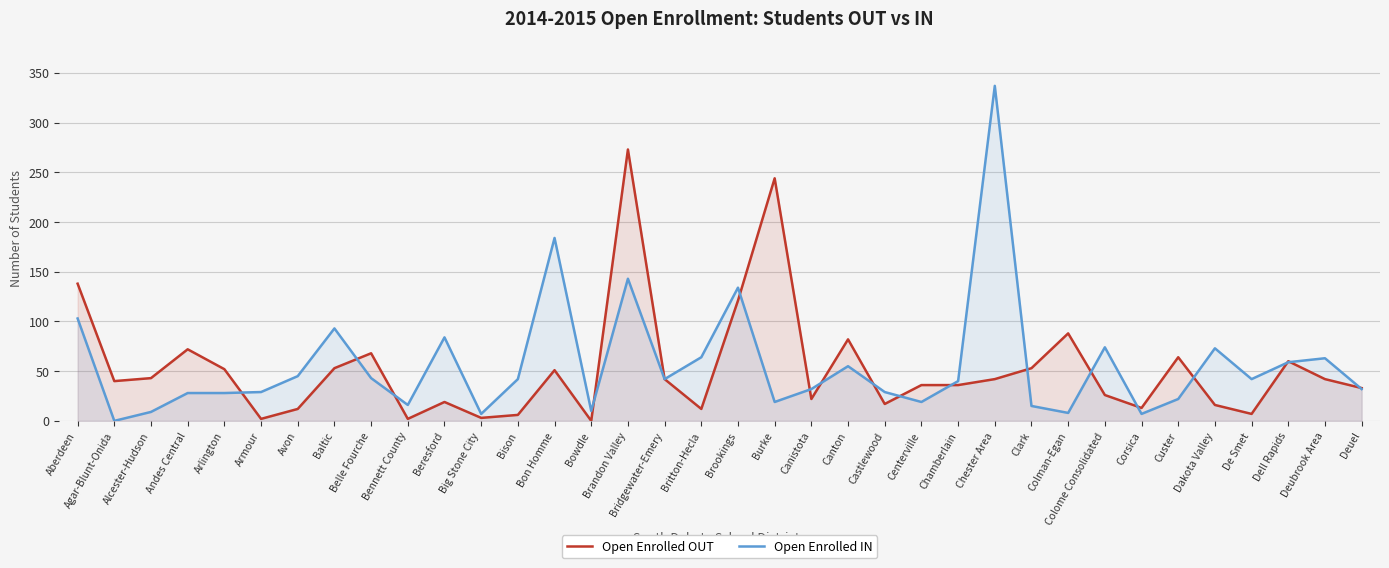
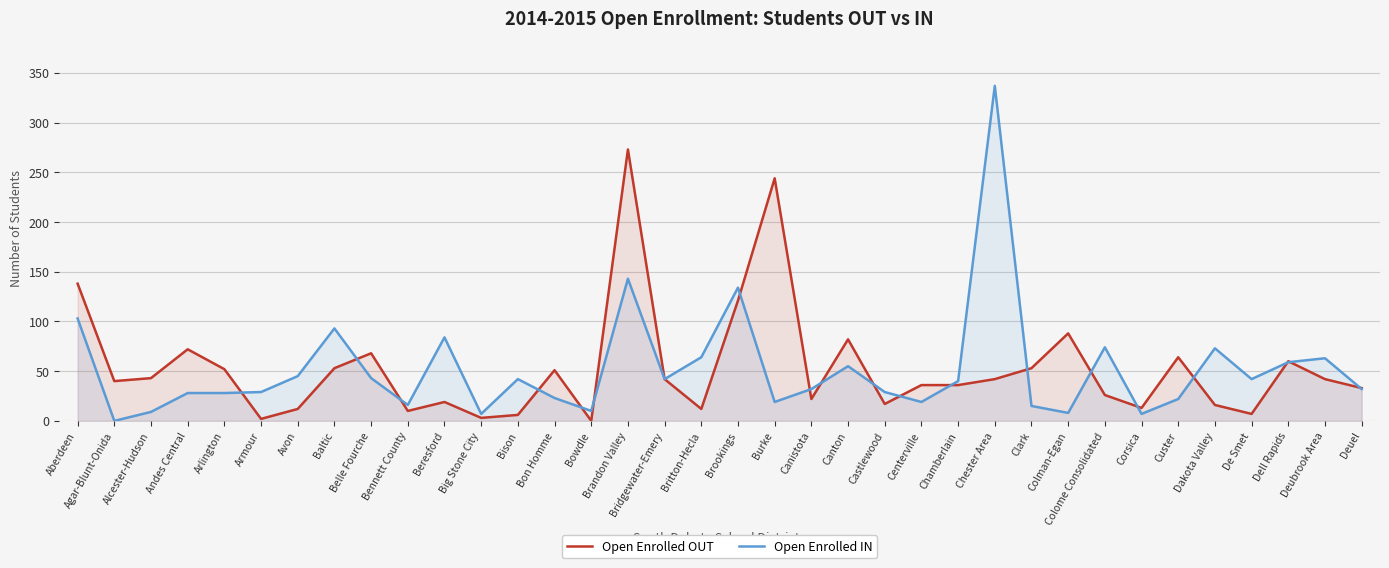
Open Enrolled OUT, Bennett County: 0 -> 10
Open Enrolled IN, Bon Homme: 180 -> 20
